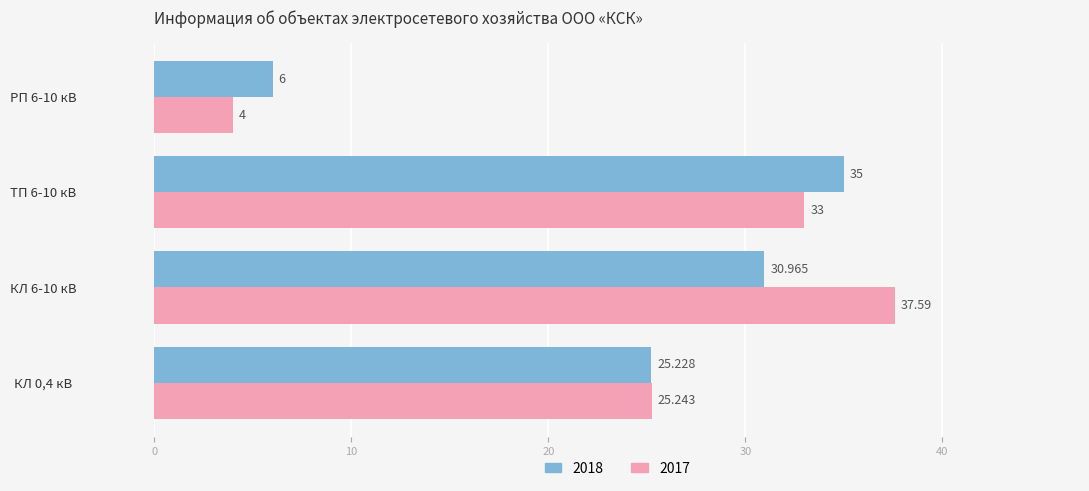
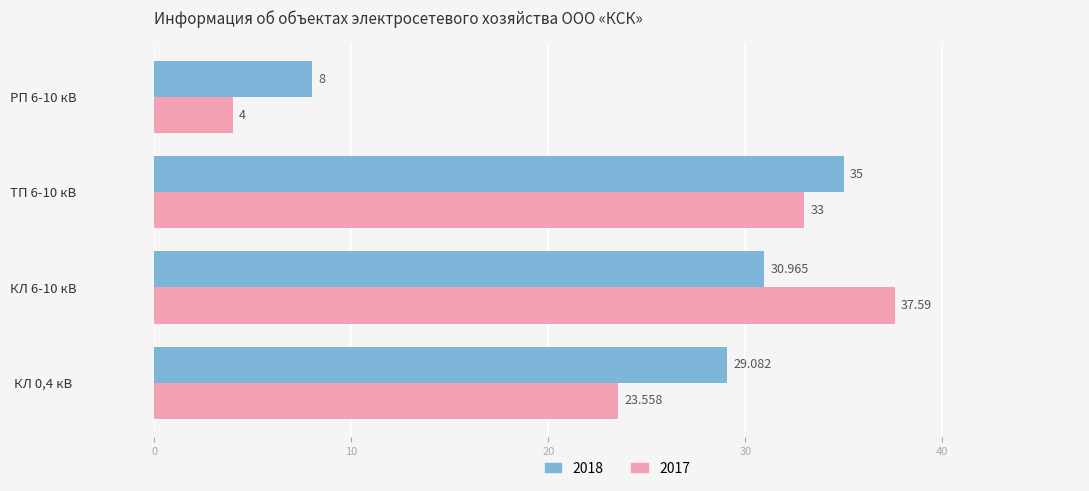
2018, РП 6-10 кВ: 6 -> 8
2018, КЛ 0,4 кВ: 25.228 -> 29.082
2017, КЛ 0,4 кВ: 25.243 -> 23.558
